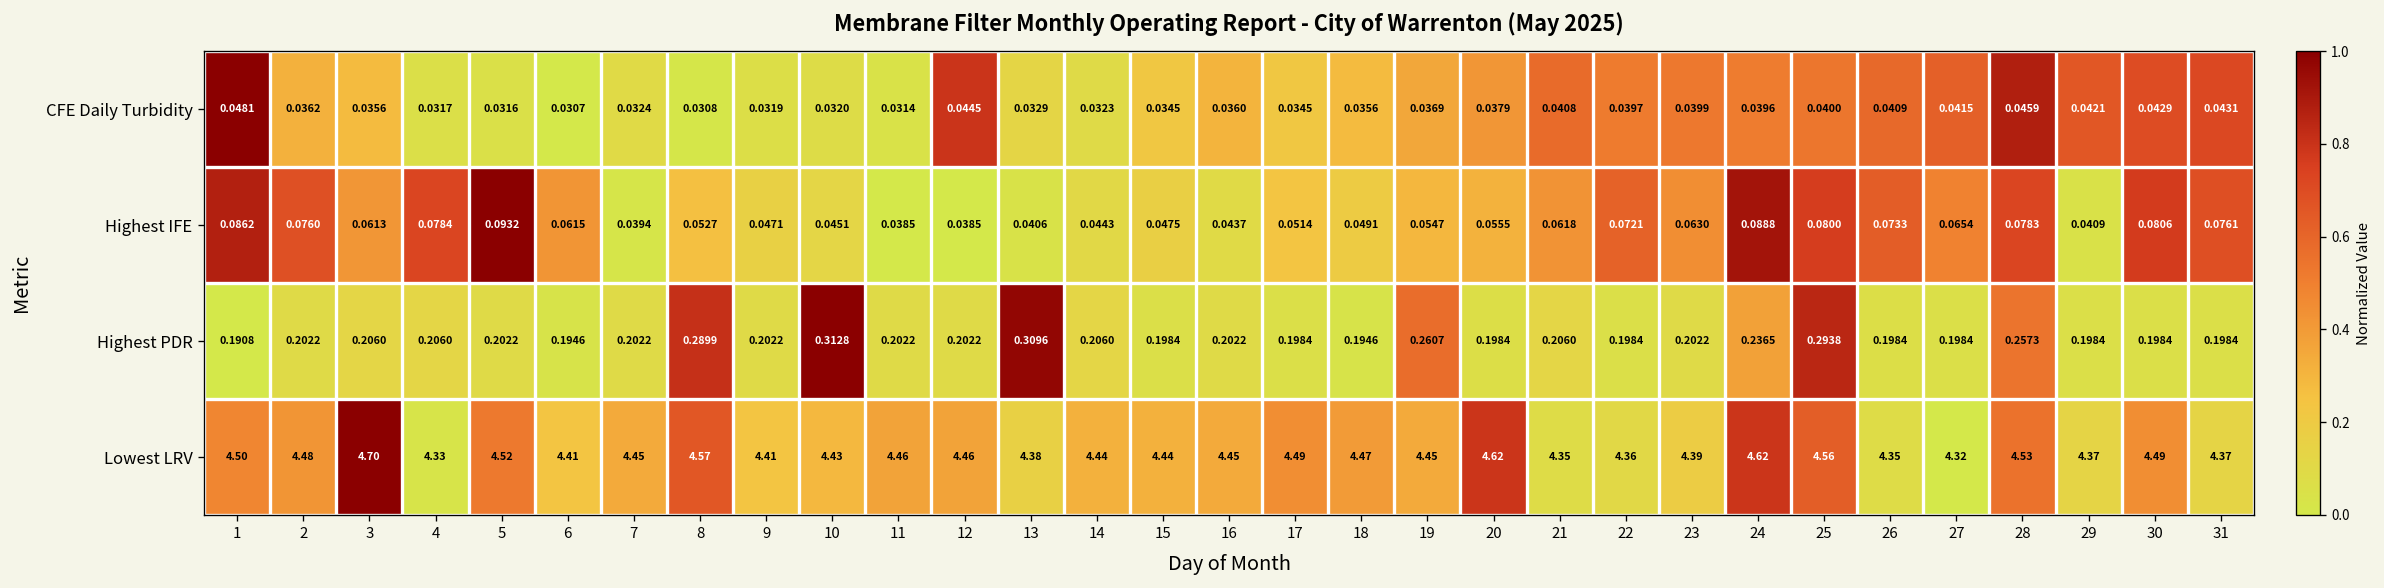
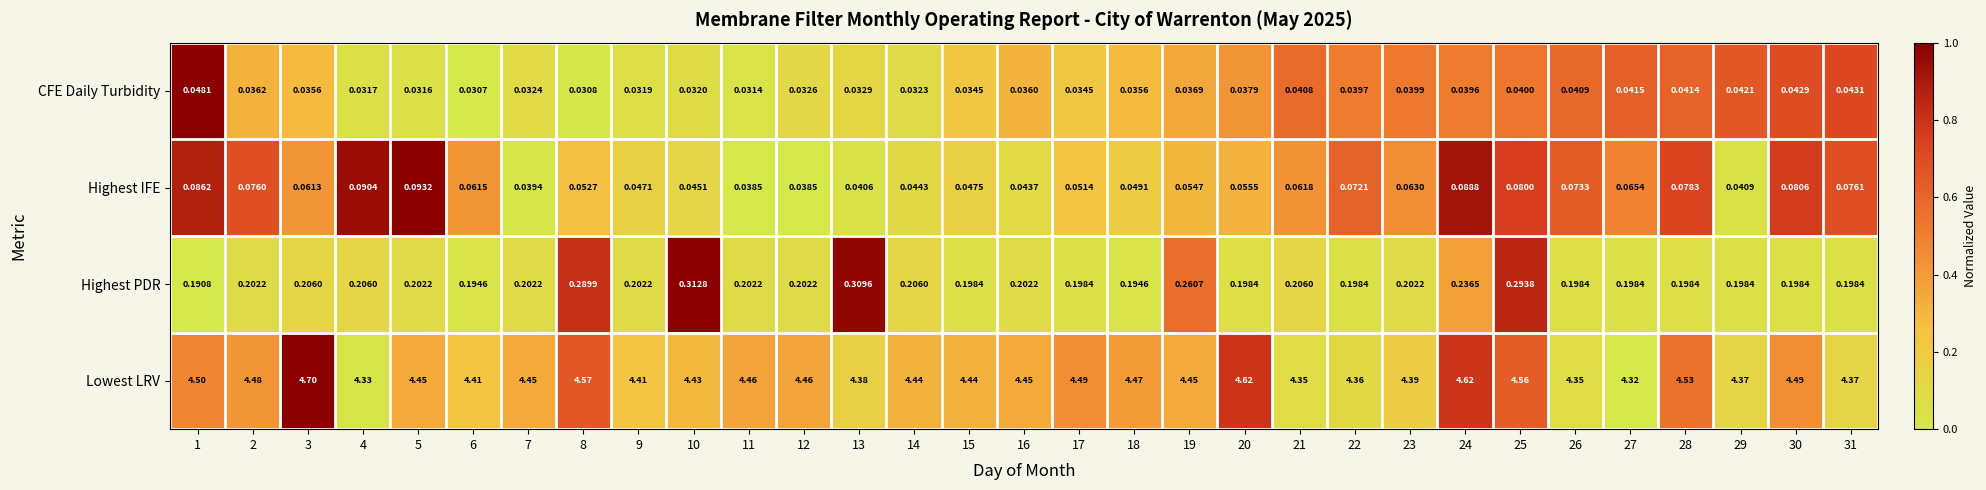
CFE Daily Turbidity, 12: 0.0445 -> 0.0326
CFE Daily Turbidity, 28: 0.0459 -> 0.0414
Highest IFE, 4: 0.0784 -> 0.0904
Highest PDR, 28: 0.2573 -> 0.1984
Lowest LRV, 5: 4.52 -> 4.45
